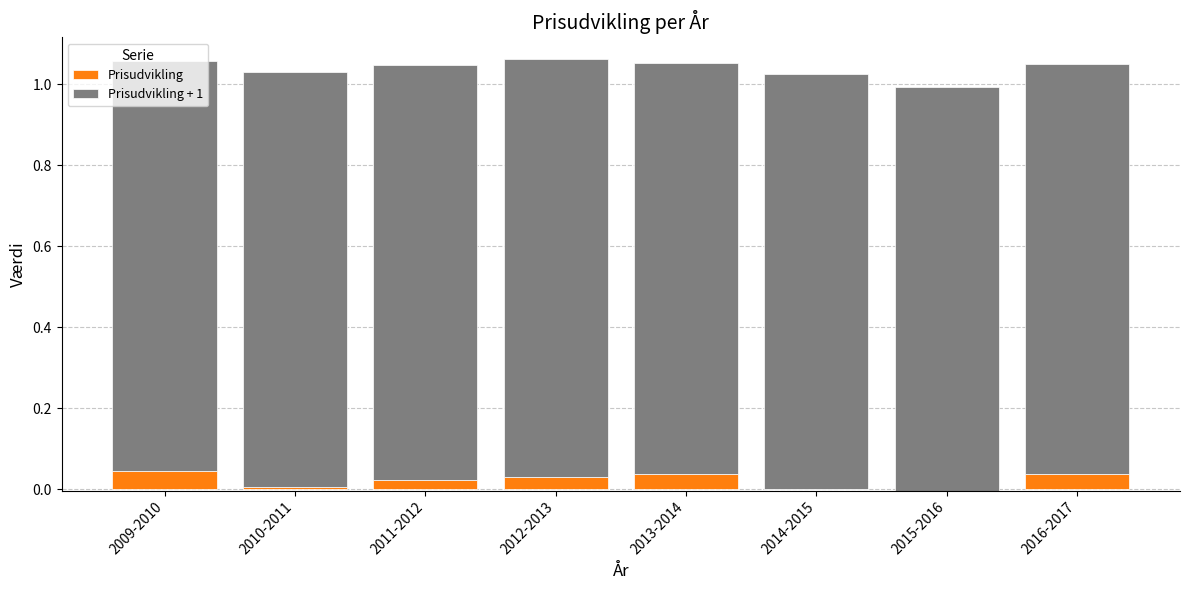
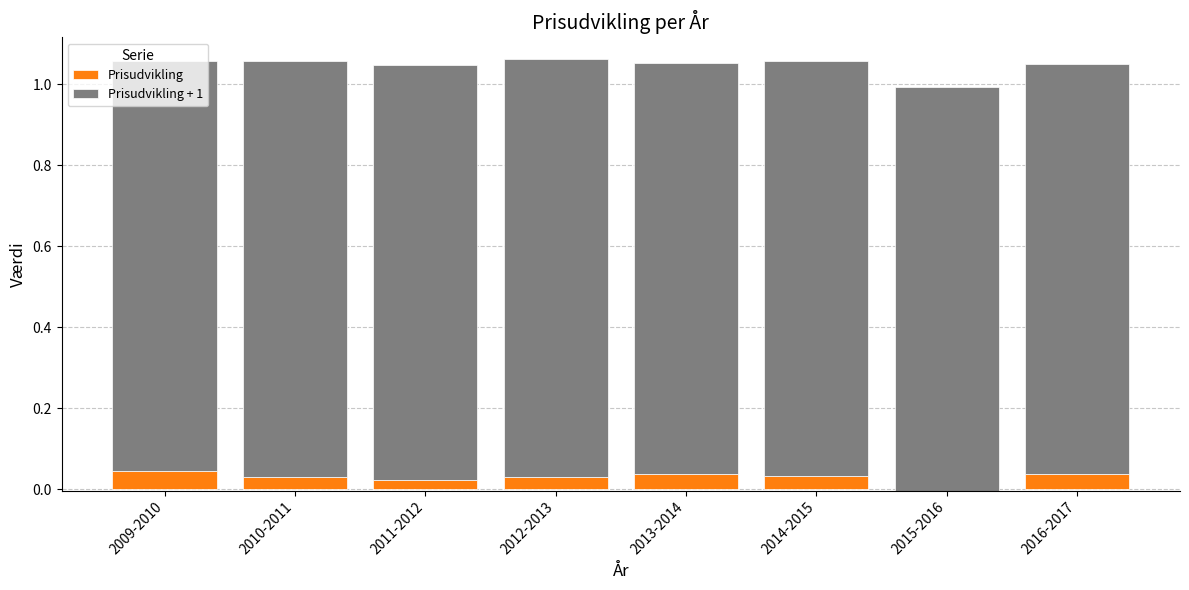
Prisudvikling, 2010-2011: 0.01 -> 0.03
Prisudvikling, 2014-2015: 0.00 -> 0.03
